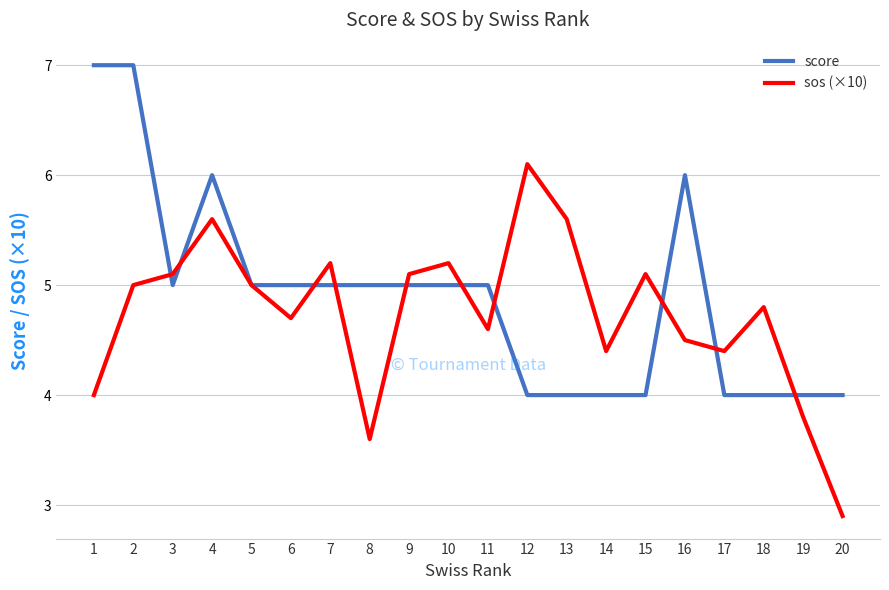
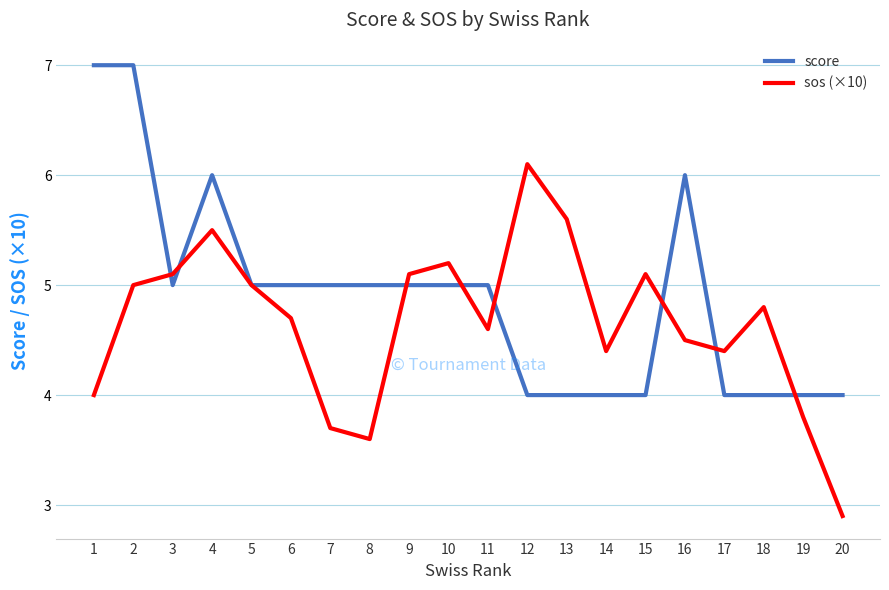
sos (×10), 4: 5.60 -> 5.50
sos (×10), 7: 5.20 -> 3.70
